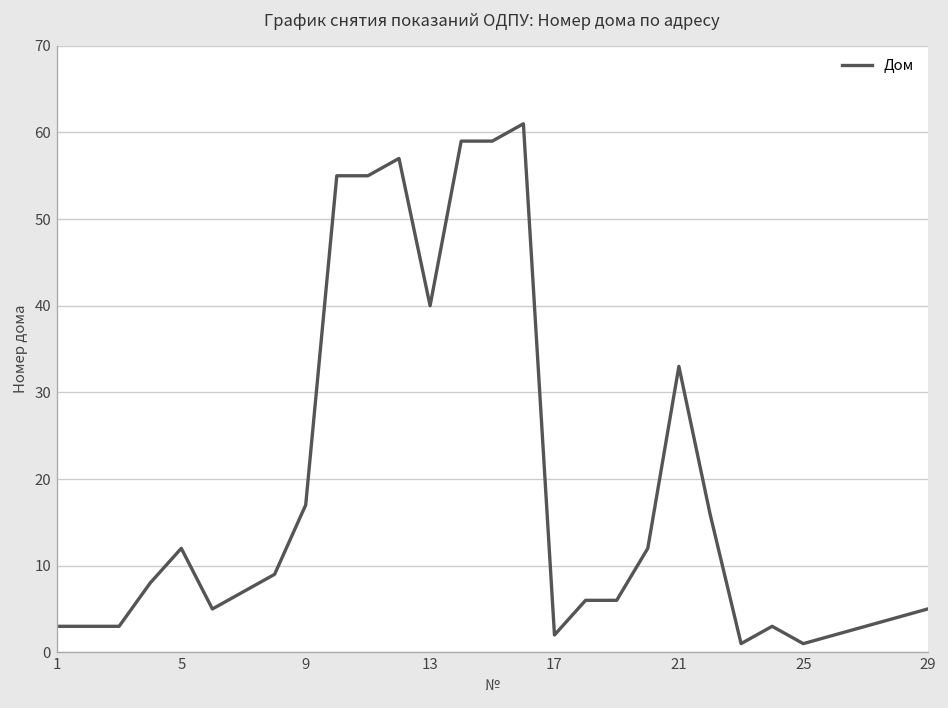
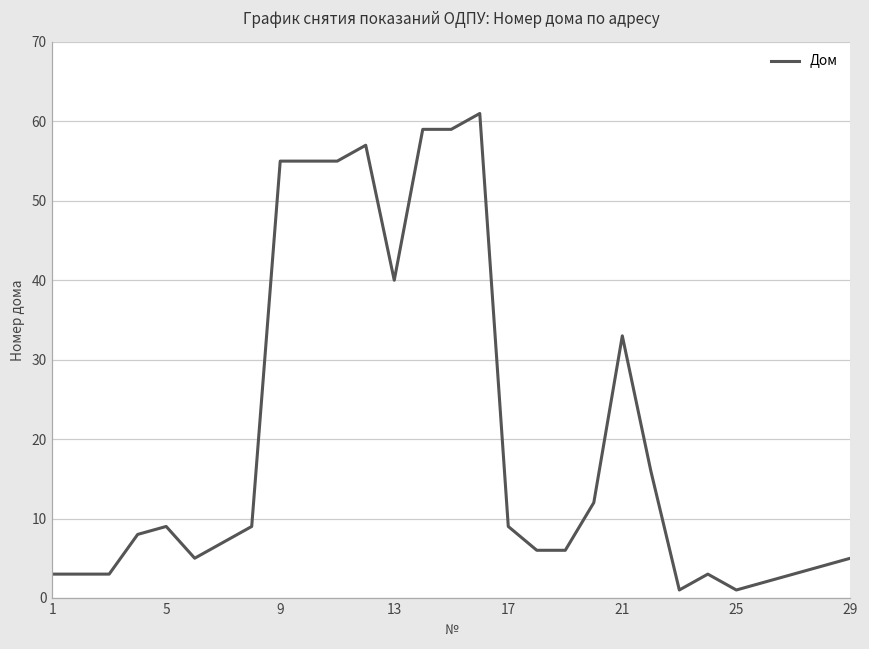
5: 12 -> 9
9: 17 -> 55
17: 2 -> 9
